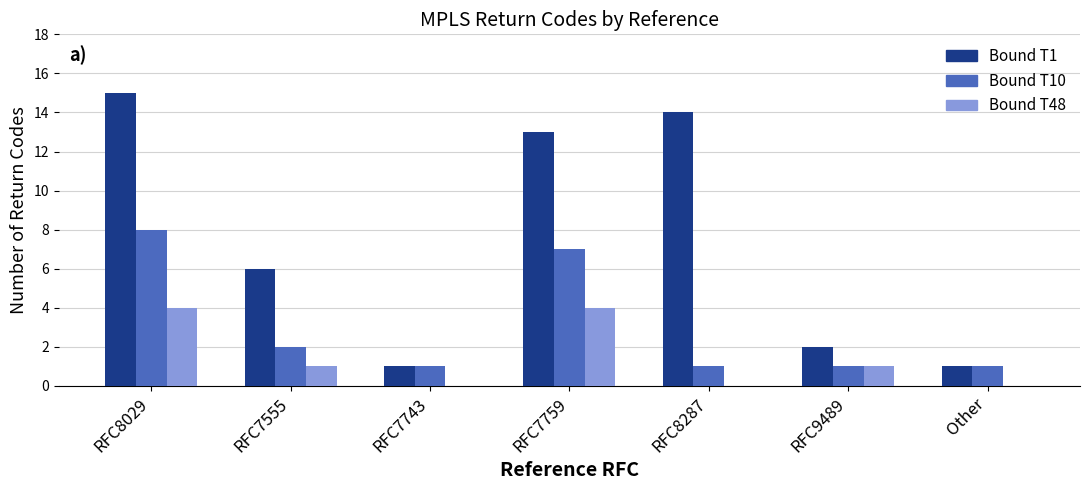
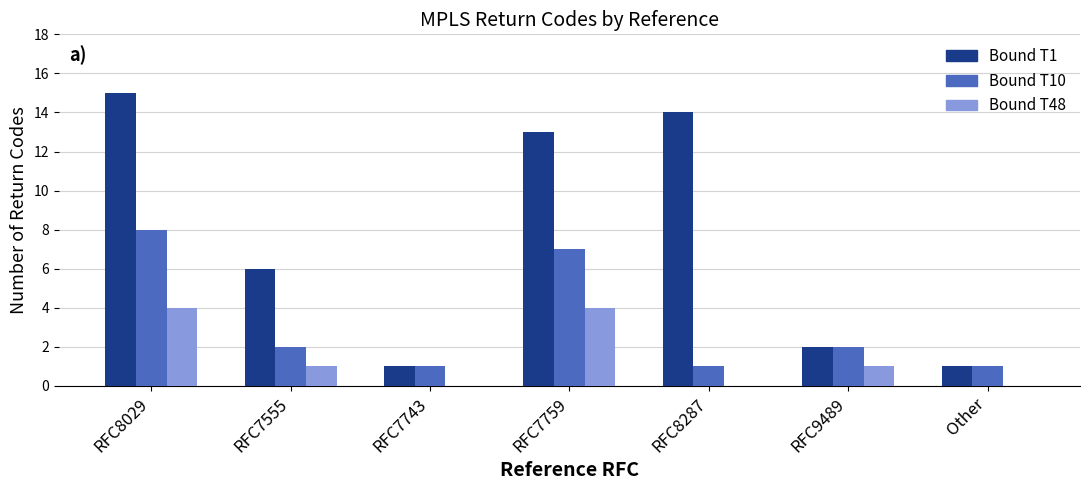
Bound T10, RFC9489: 1 -> 2
